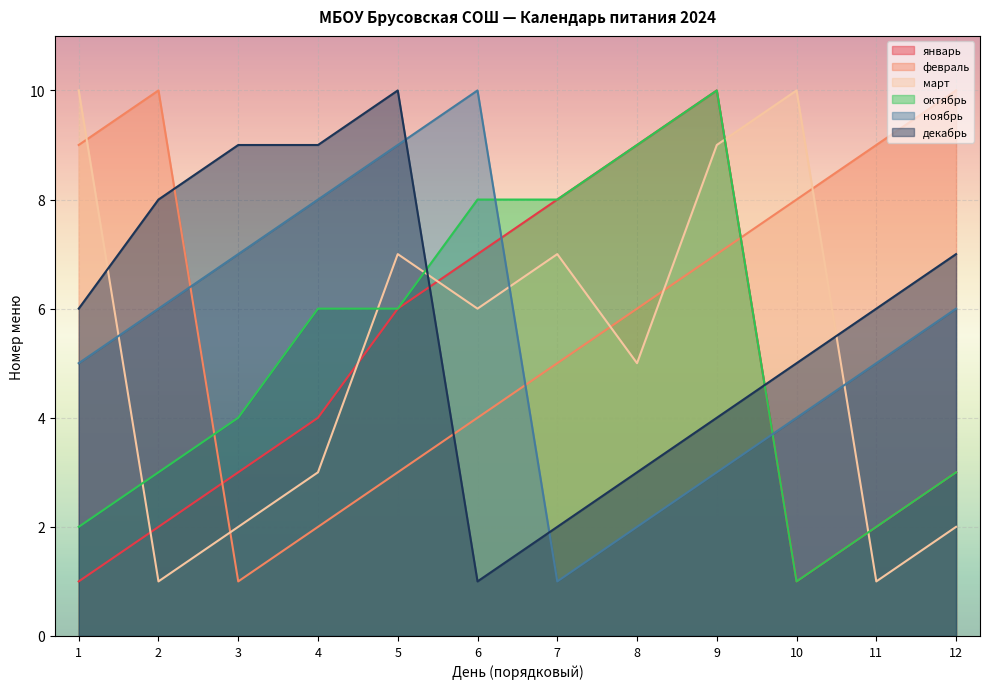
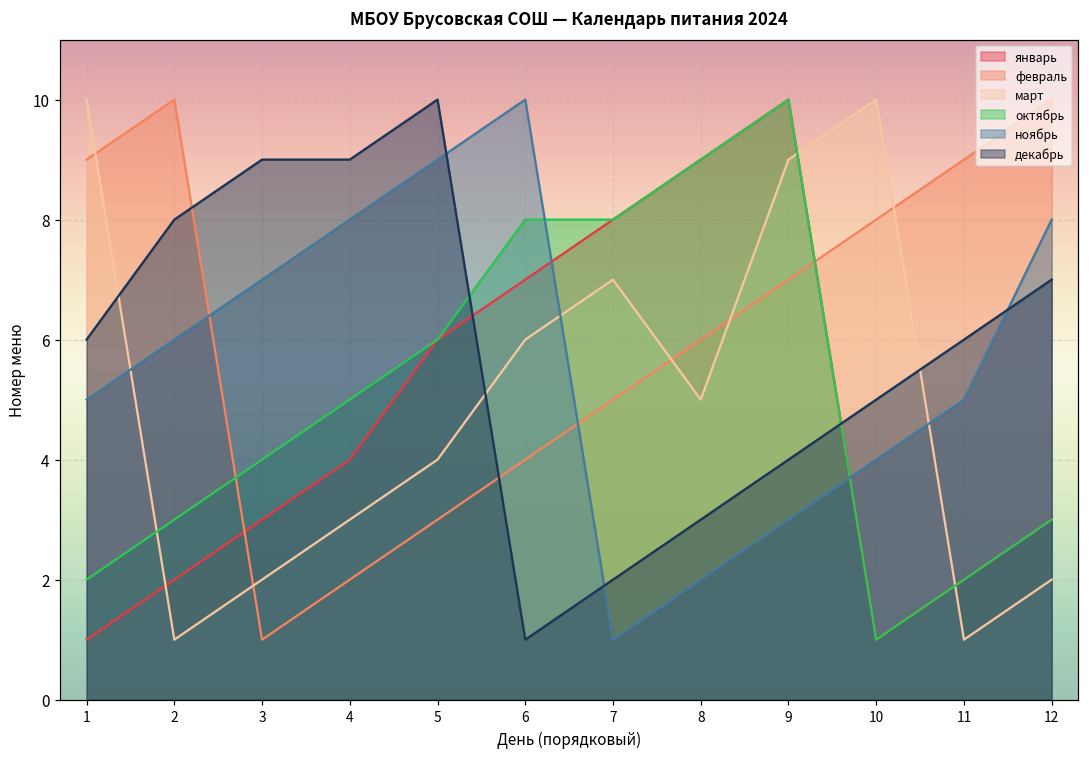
октябрь, 4: 6 -> 5
март, 5: 7 -> 4
ноябрь, 12: 6 -> 8
